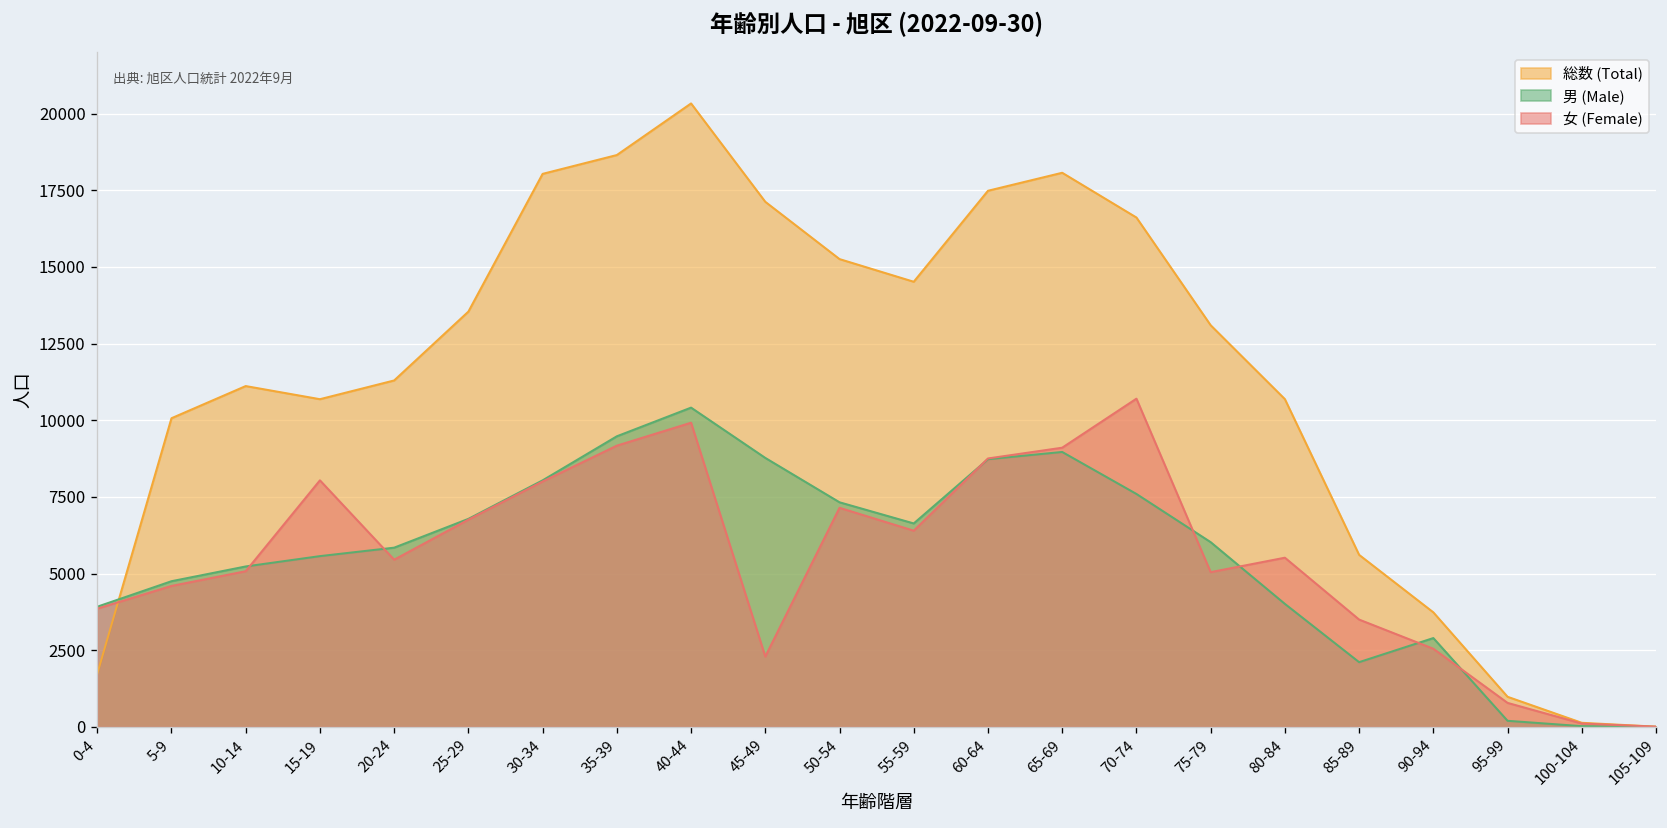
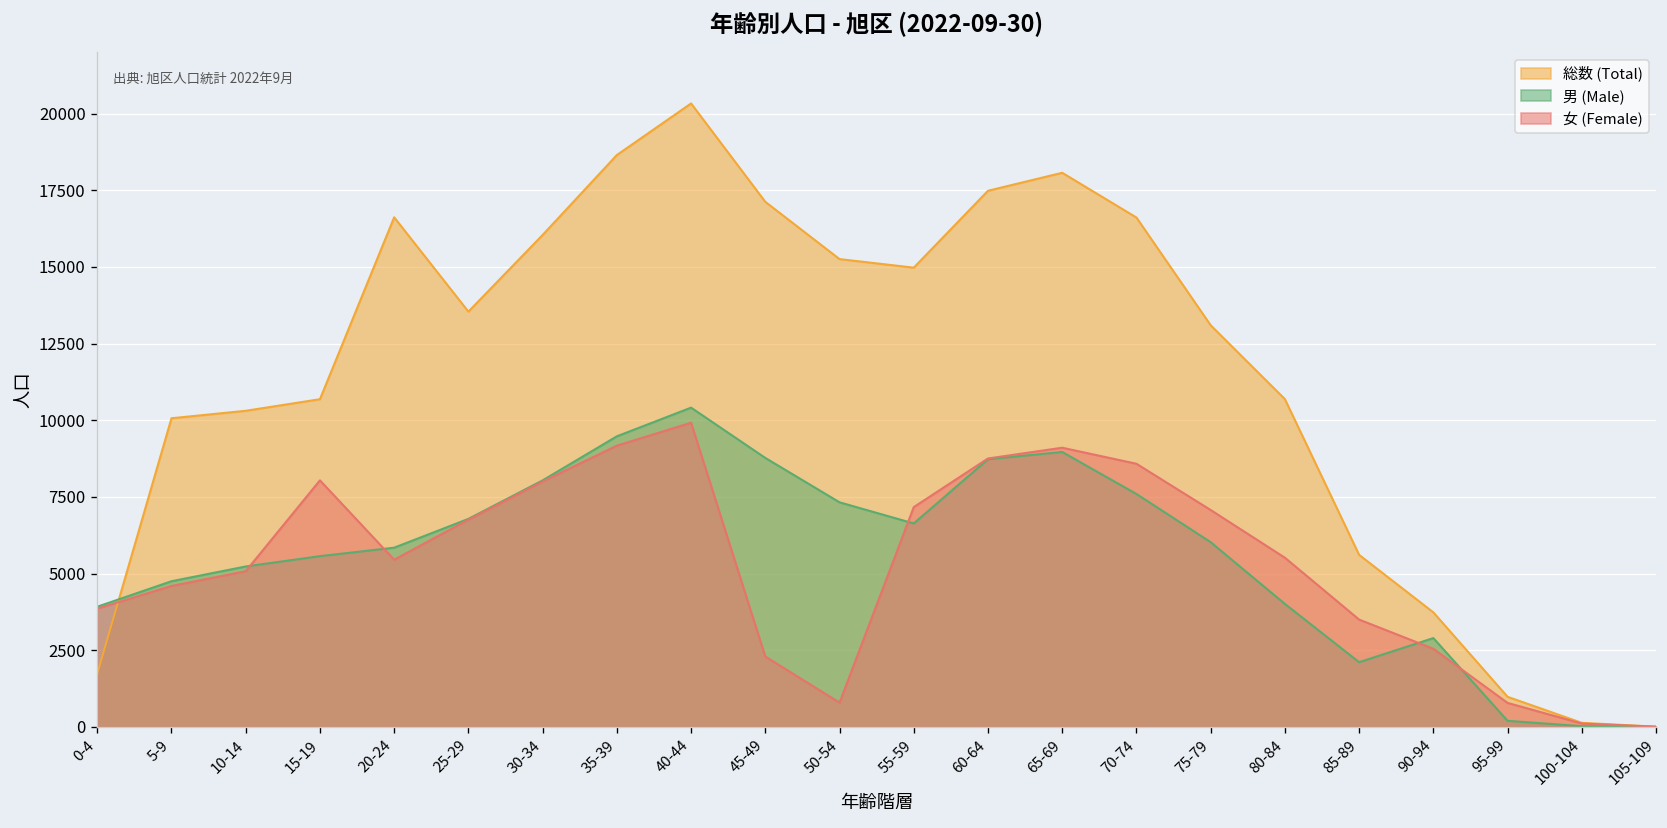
総数 (Total), 10-14: 11100 -> 10300
総数 (Total), 20-24: 11300 -> 16600
総数 (Total), 30-34: 18000 -> 16000
女 (Female), 50-54: 7100 -> 800
総数 (Total), 55-59: 14500 -> 15000
女 (Female), 55-59: 6400 -> 7200
女 (Female), 70-74: 10700 -> 8600
女 (Female), 75-79: 5000 -> 7100
